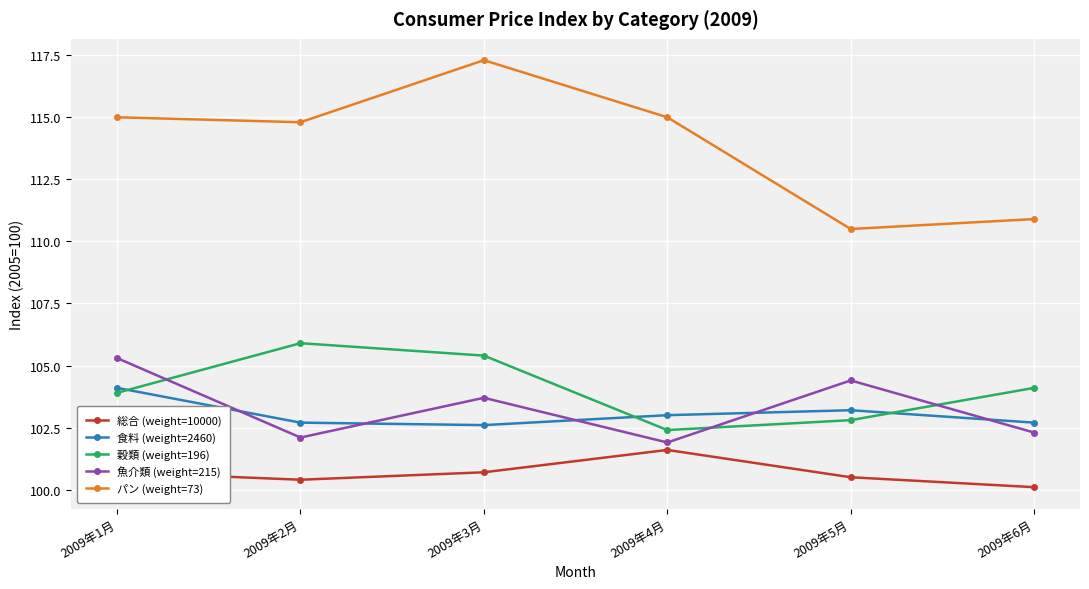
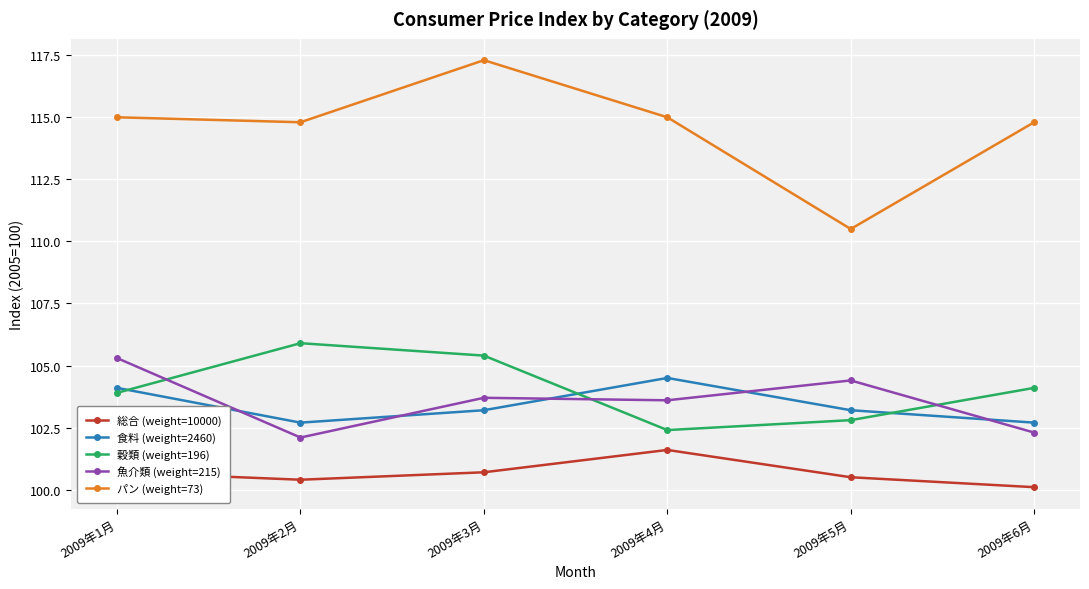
食料 (weight=2460), 2009年3月: 102.6 -> 103.2
食料 (weight=2460), 2009年4月: 103.0 -> 104.5
魚介類 (weight=215), 2009年4月: 101.9 -> 103.6
パン (weight=73), 2009年6月: 110.9 -> 114.8
